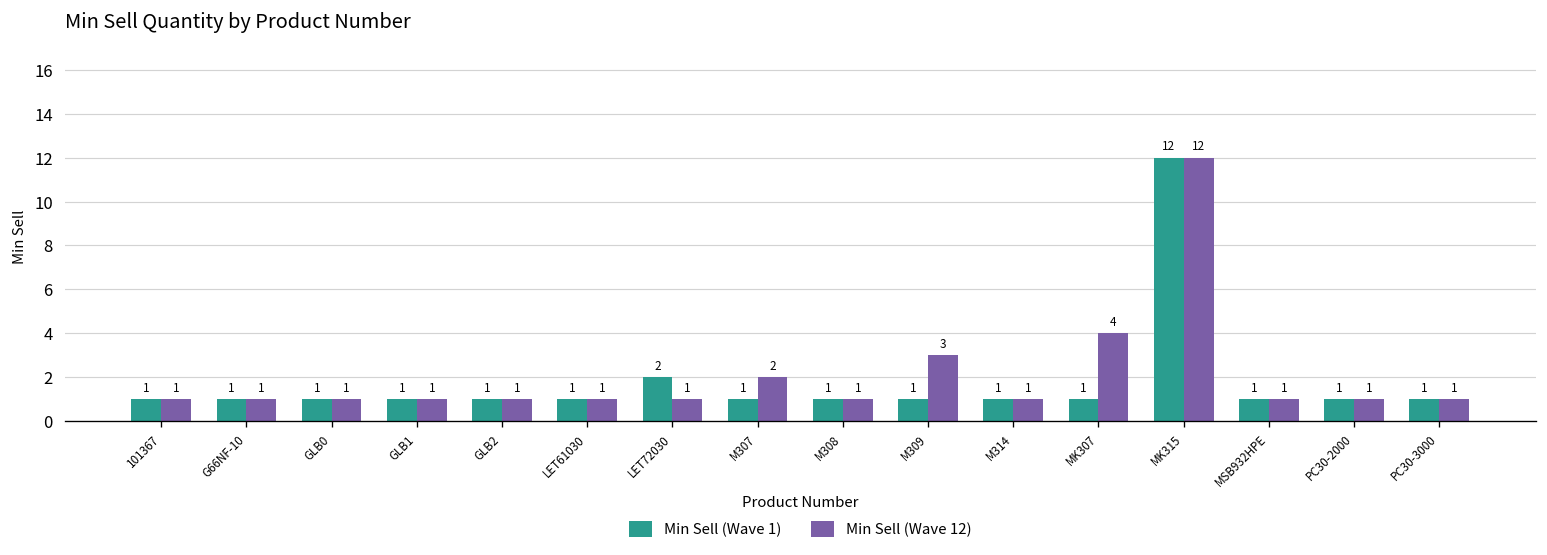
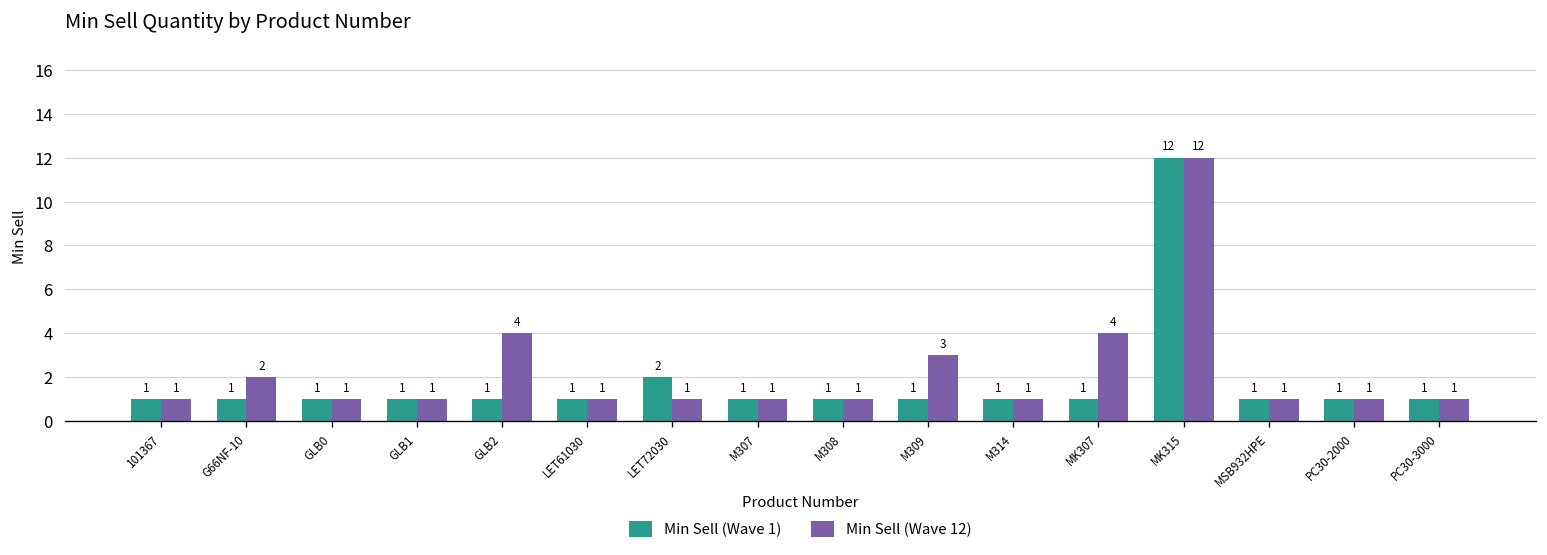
Min Sell (Wave 12), G66NF-10: 1 -> 2
Min Sell (Wave 12), GLB2: 1 -> 4
Min Sell (Wave 12), M307: 2 -> 1
